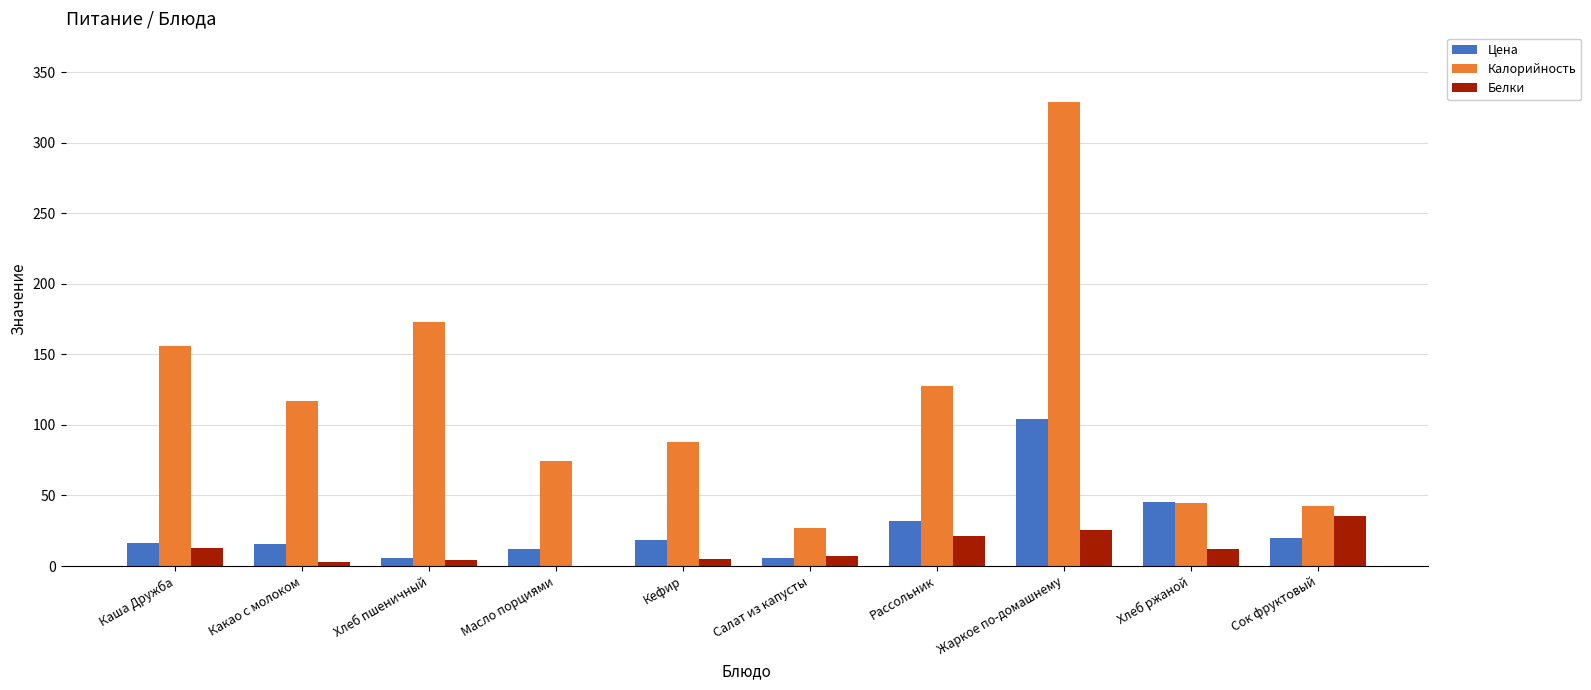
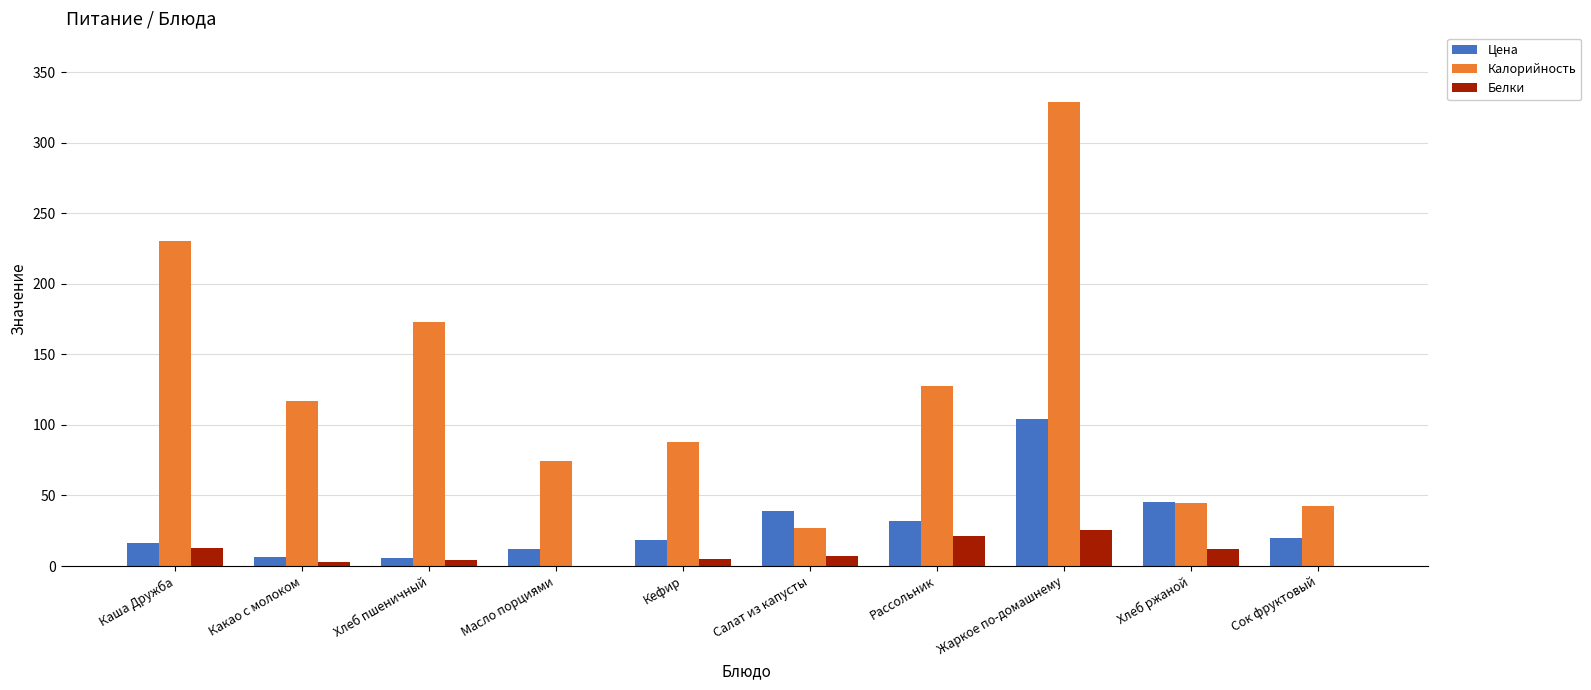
Калорийность, Каша Дружба: 156 -> 230
Цена, Какао с молоком: 16 -> 7
Цена, Салат из капусты: 6 -> 39
Белки, Сок фруктовый: 35 -> 0
